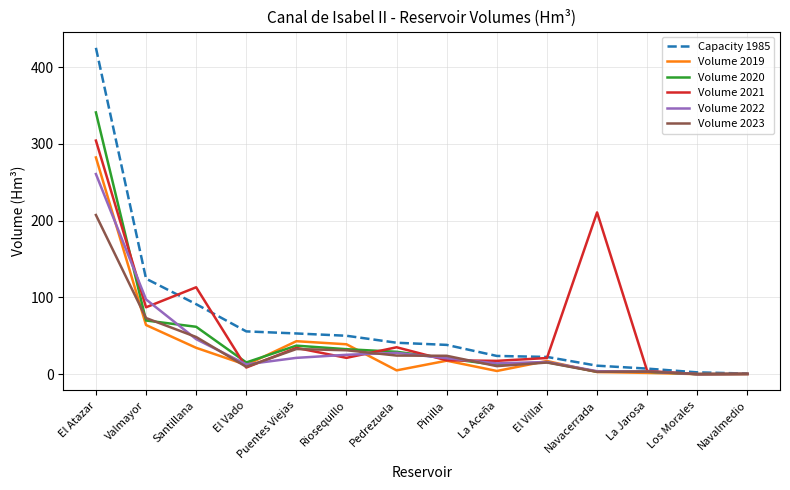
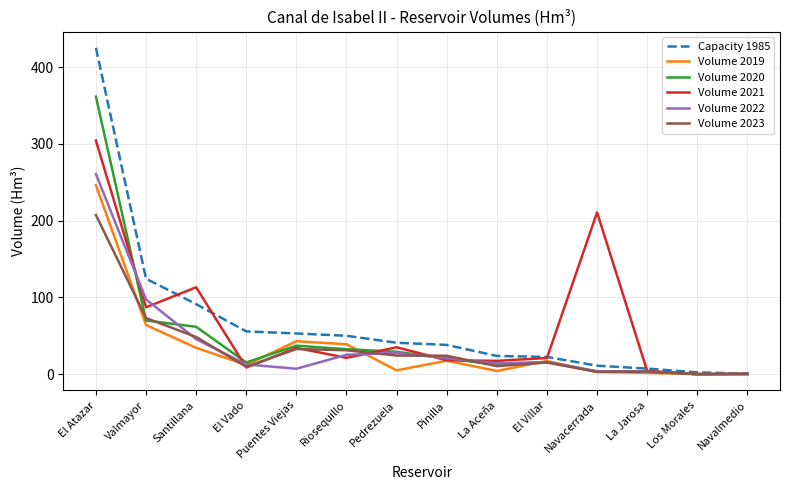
Volume 2019, El Atazar: 280 -> 250
Volume 2020, El Atazar: 340 -> 360
Volume 2022, Puentes Viejas: 20 -> 10
